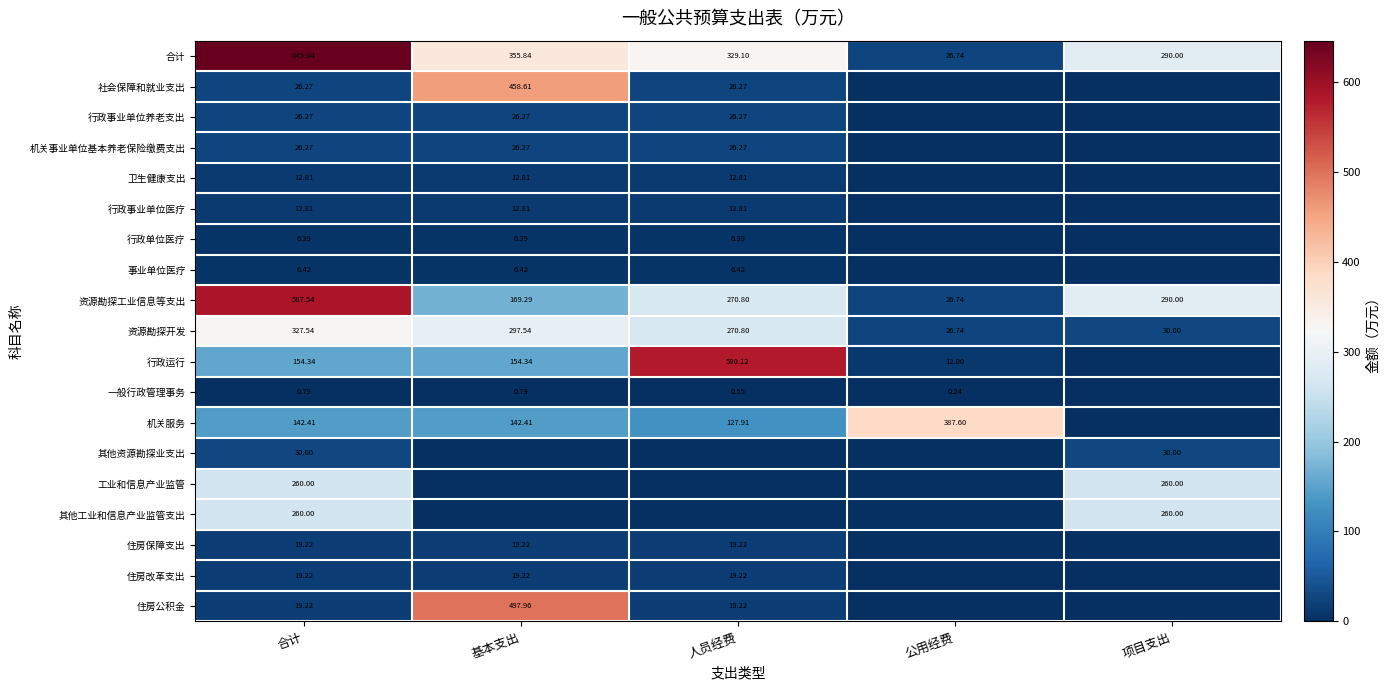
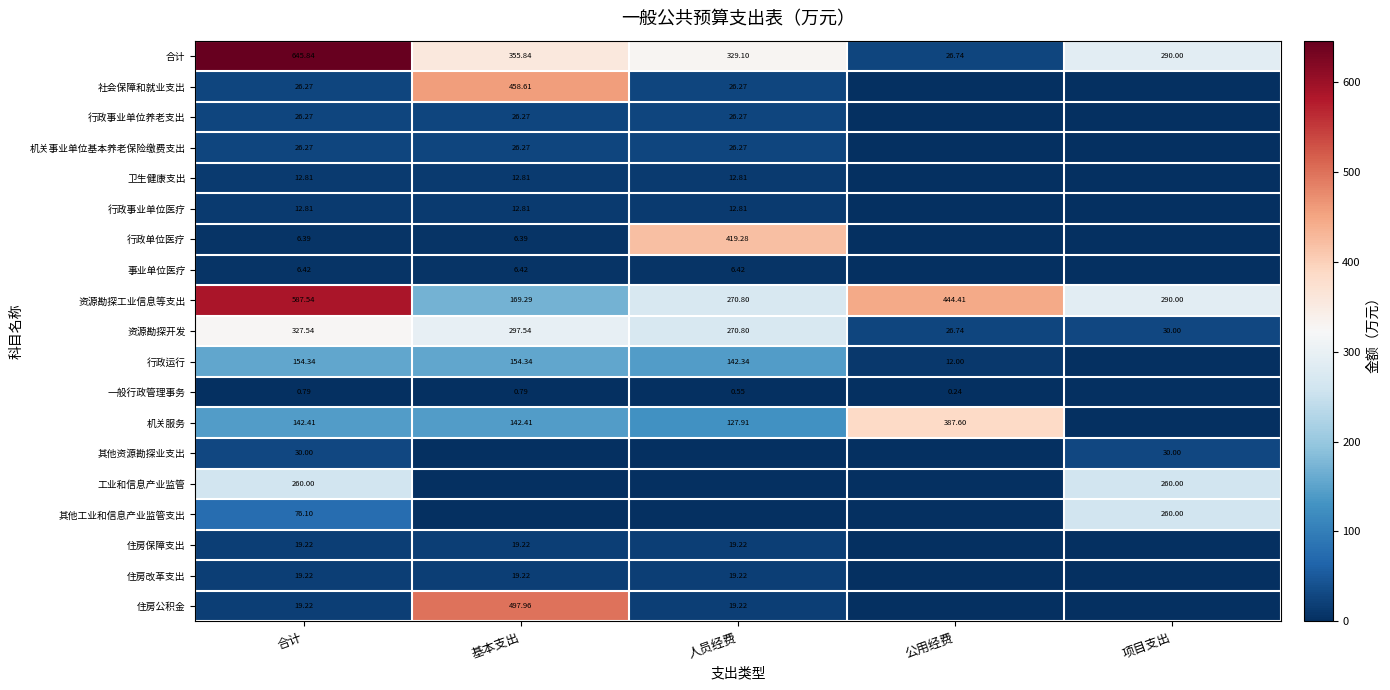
行政单位医疗, 人员经费: 6.39 -> 419.28
资源勘探工业信息等支出, 公用经费: 26.74 -> 444.41
行政运行, 人员经费: 580.12 -> 142.34
其他工业和信息产业监管支出, 合计: 260.00 -> 76.10
